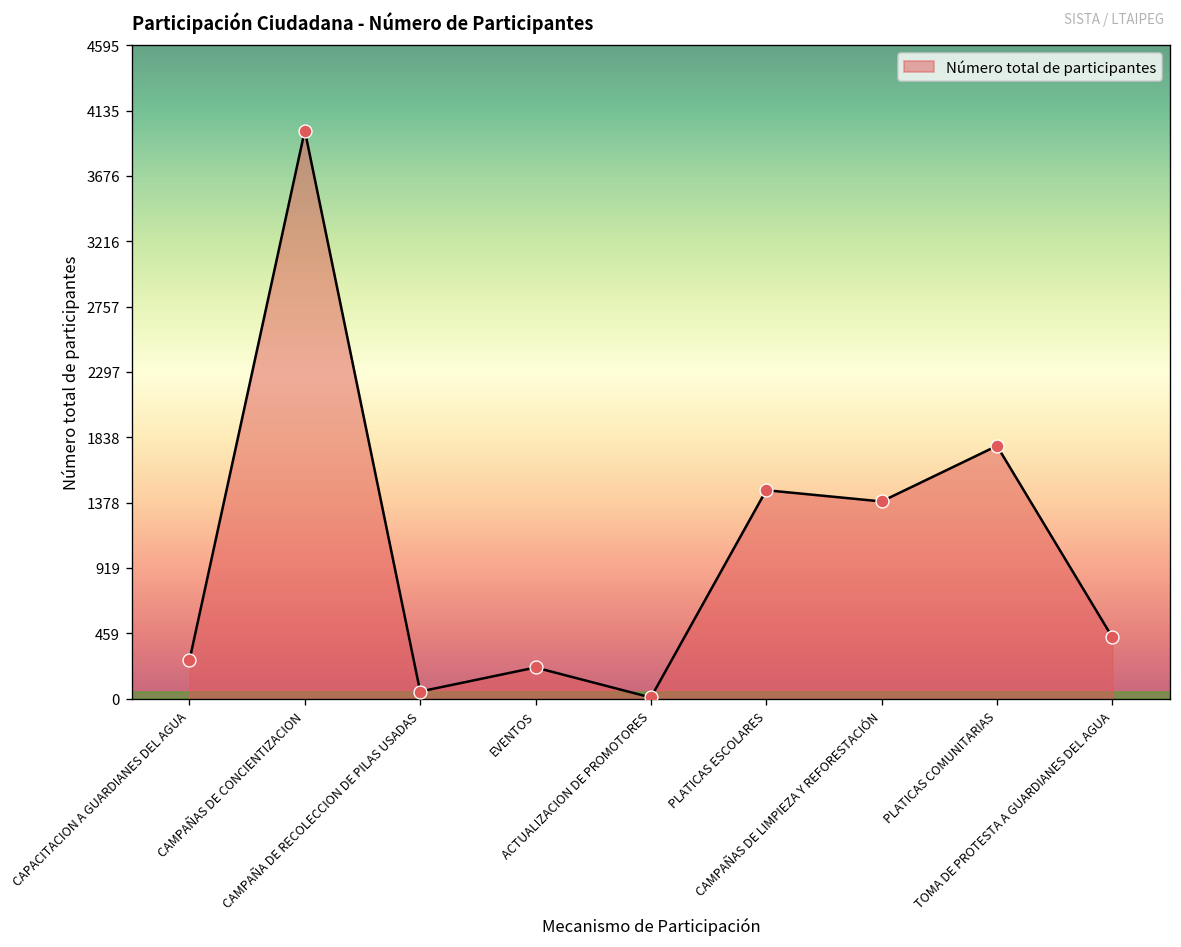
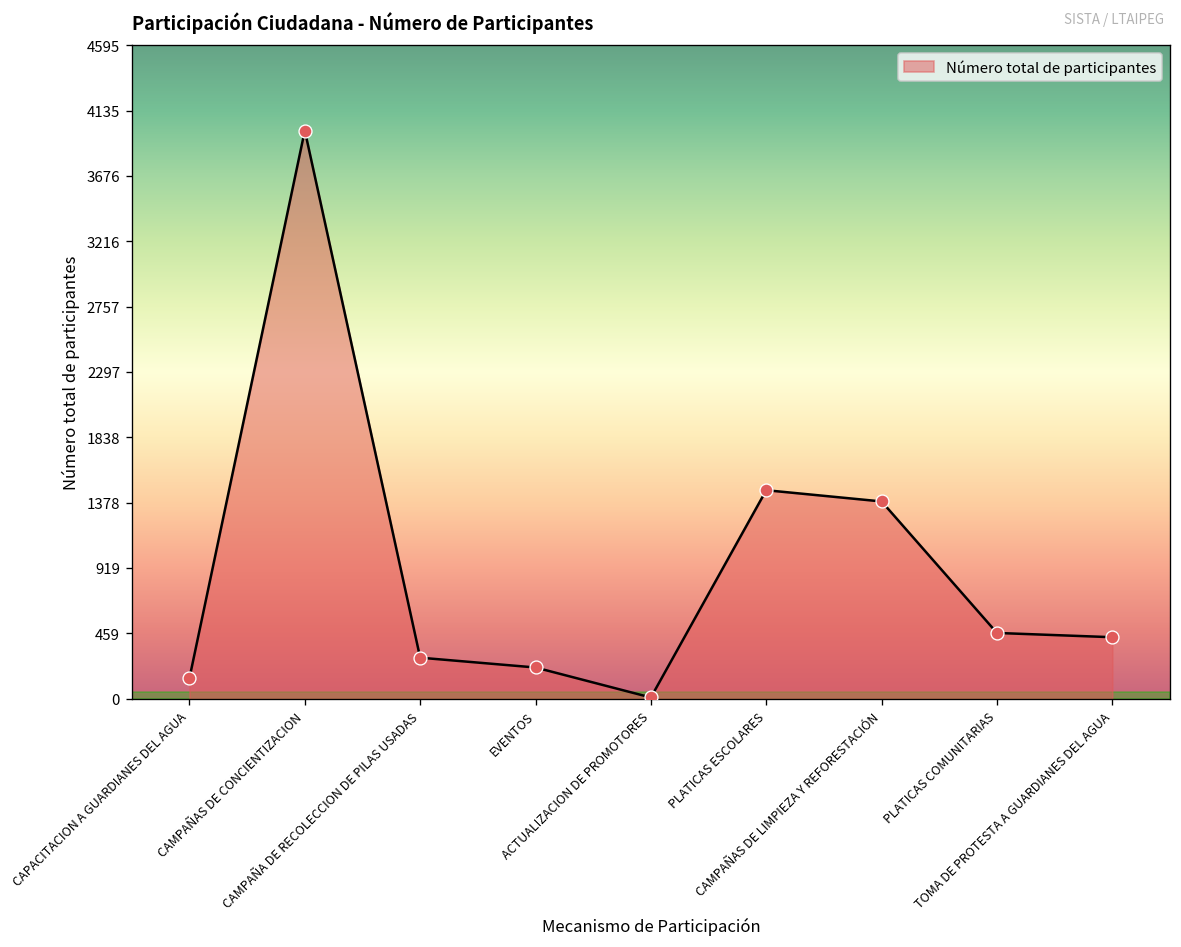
CAPACITACION A GUARDIANES DEL AGUA: 270 -> 140
CAMPAÑA DE RECOLECCION DE PILAS USADAS: 50 -> 290
PLATICAS COMUNITARIAS: 1780 -> 460
